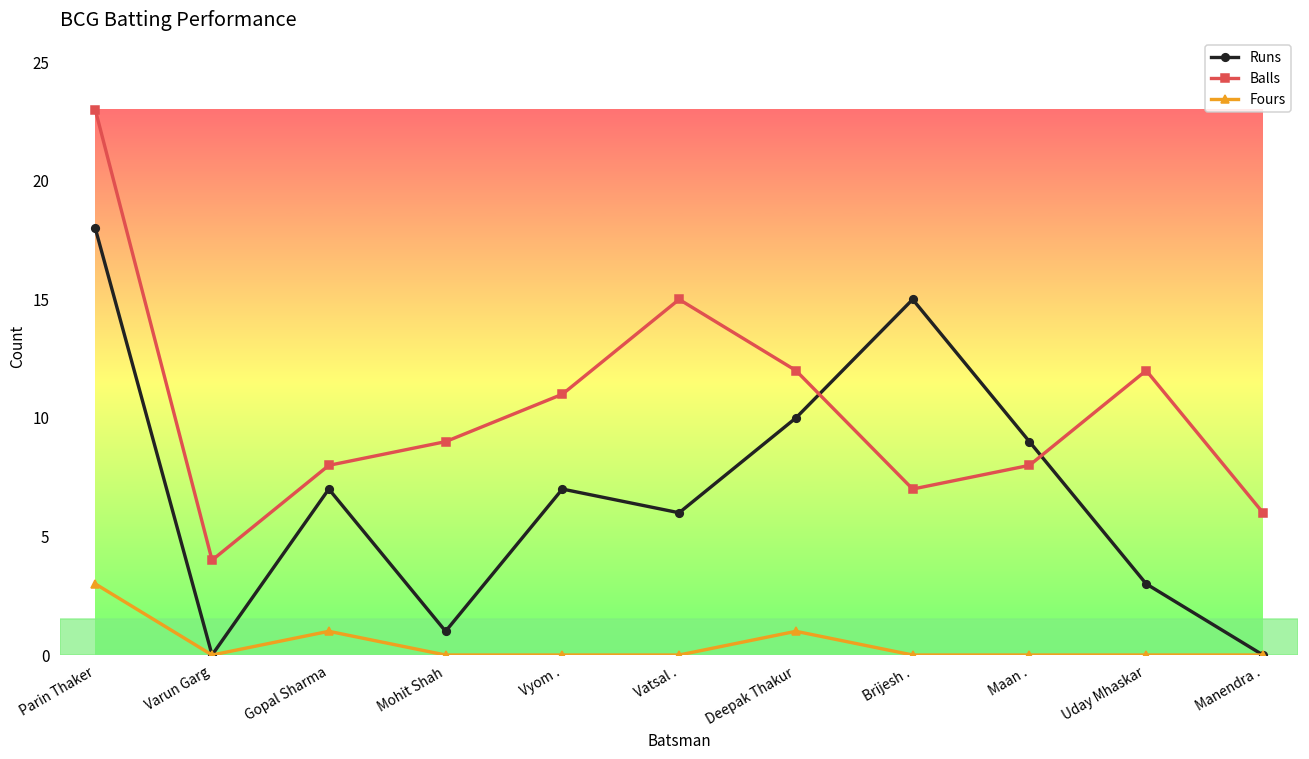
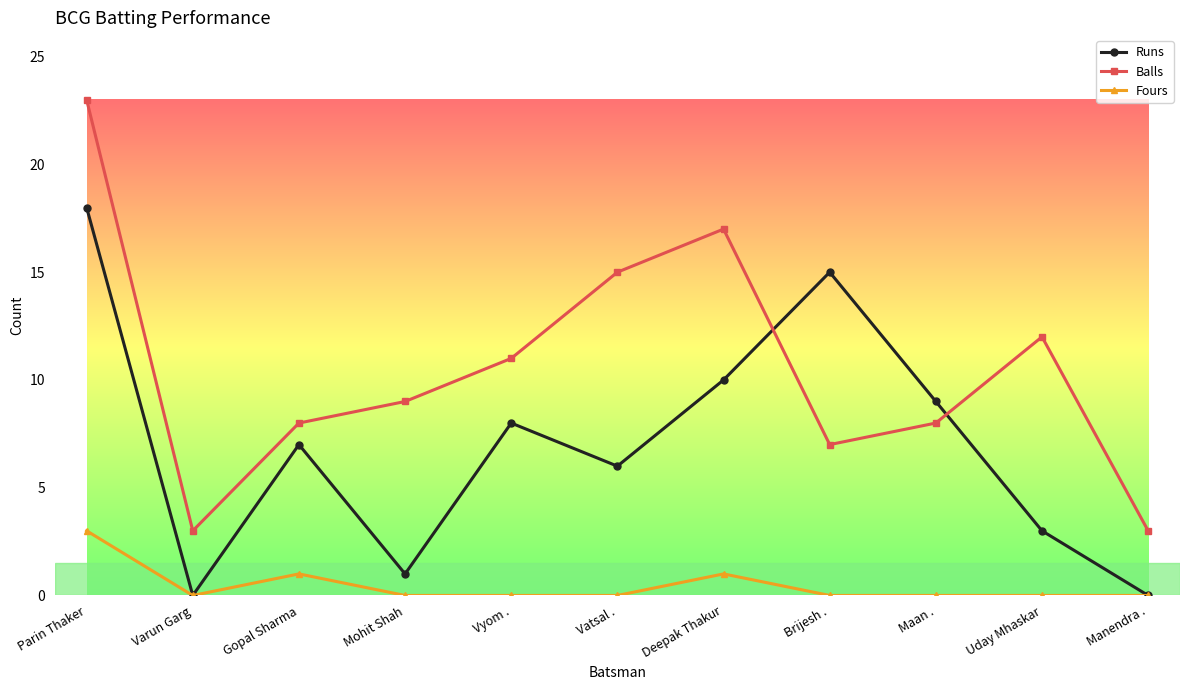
Balls, Varun Garg: 4 -> 3
Runs, Vyom .: 7 -> 8
Balls, Deepak Thakur: 12 -> 17
Balls, Manendra .: 6 -> 3
